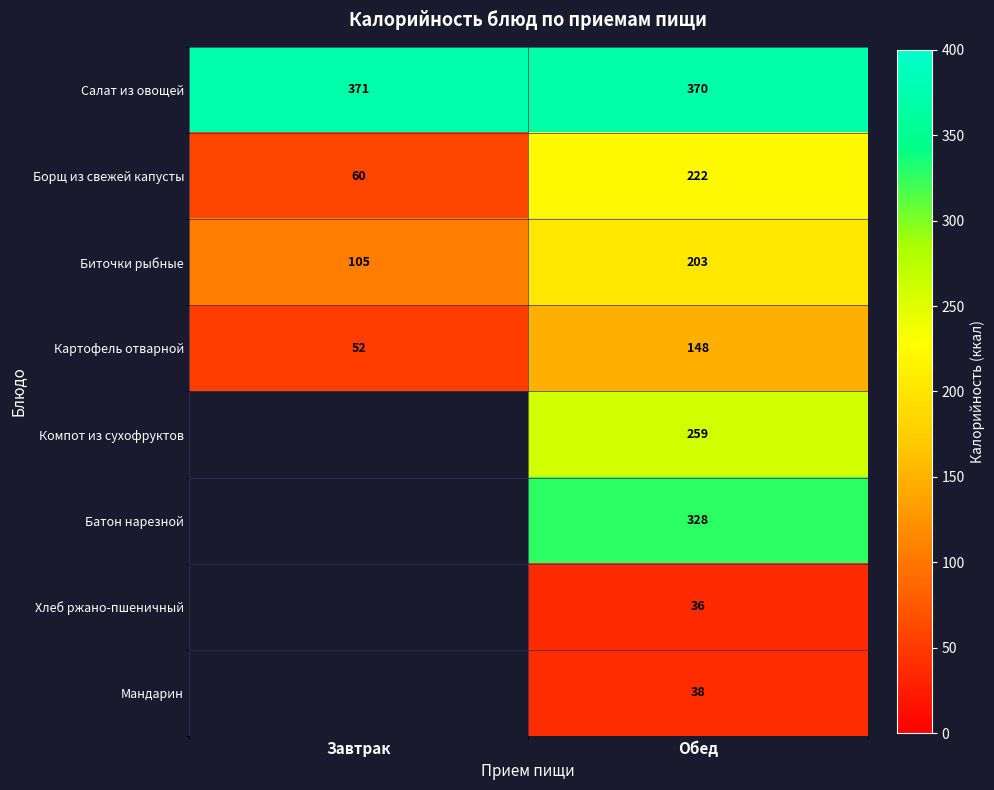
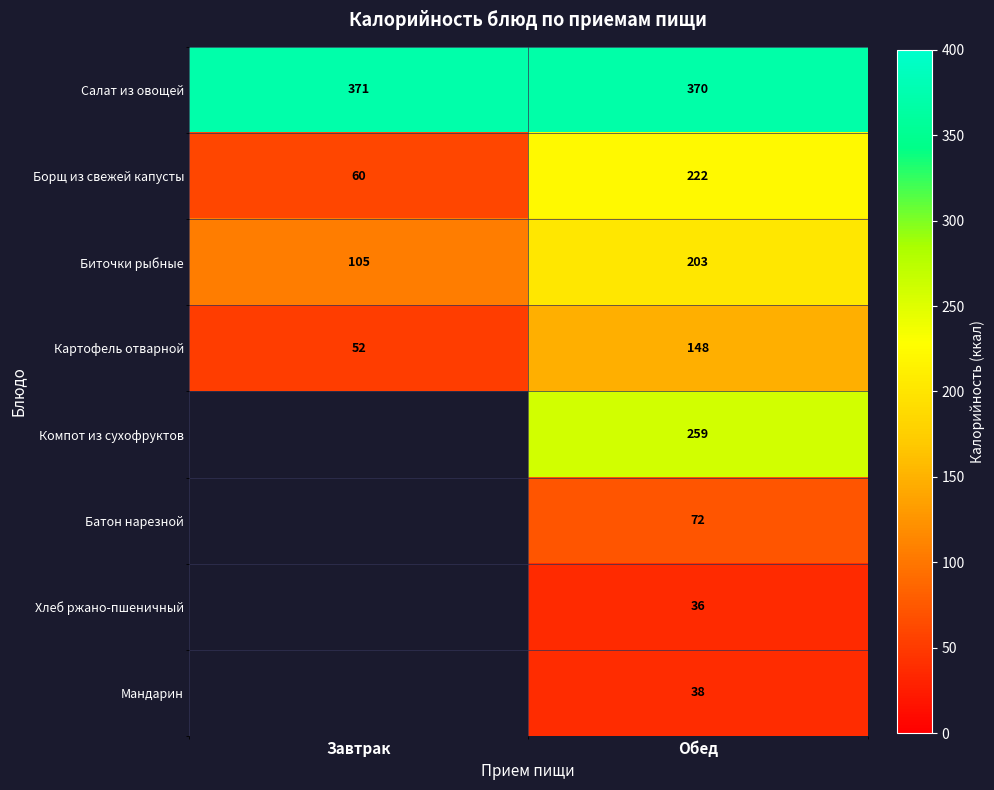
Батон нарезной, Обед: 328 -> 72
